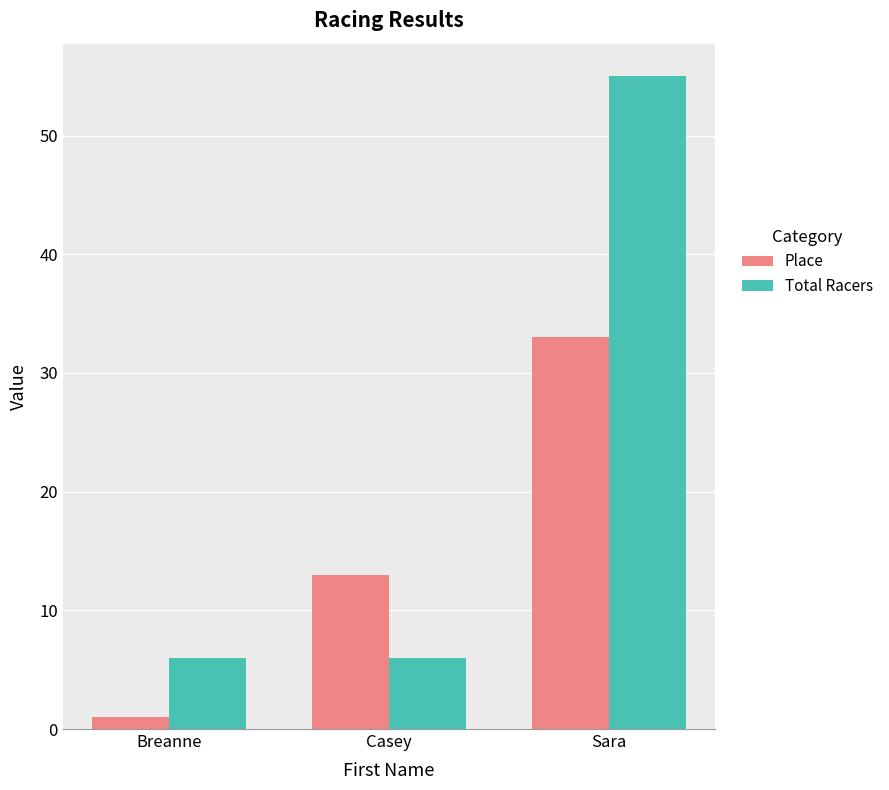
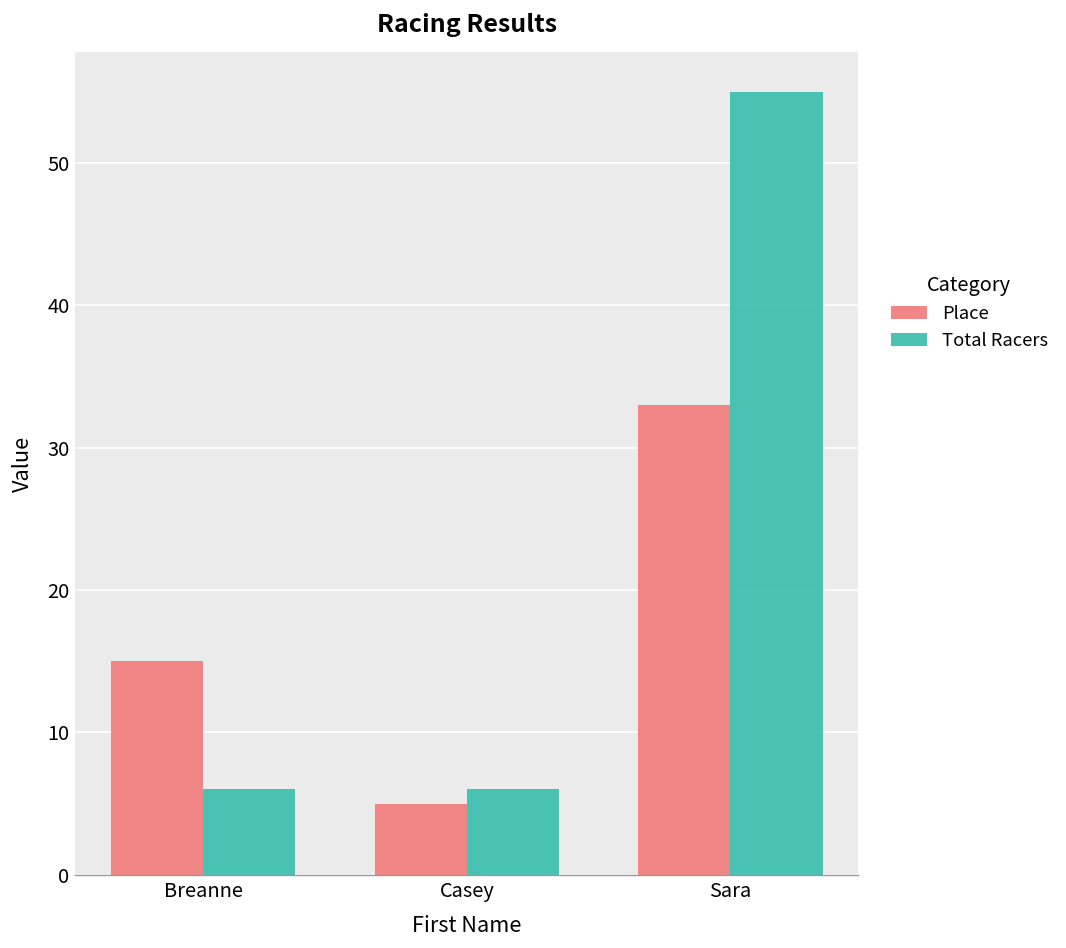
Place, Breanne: 1 -> 15
Place, Casey: 13 -> 5
